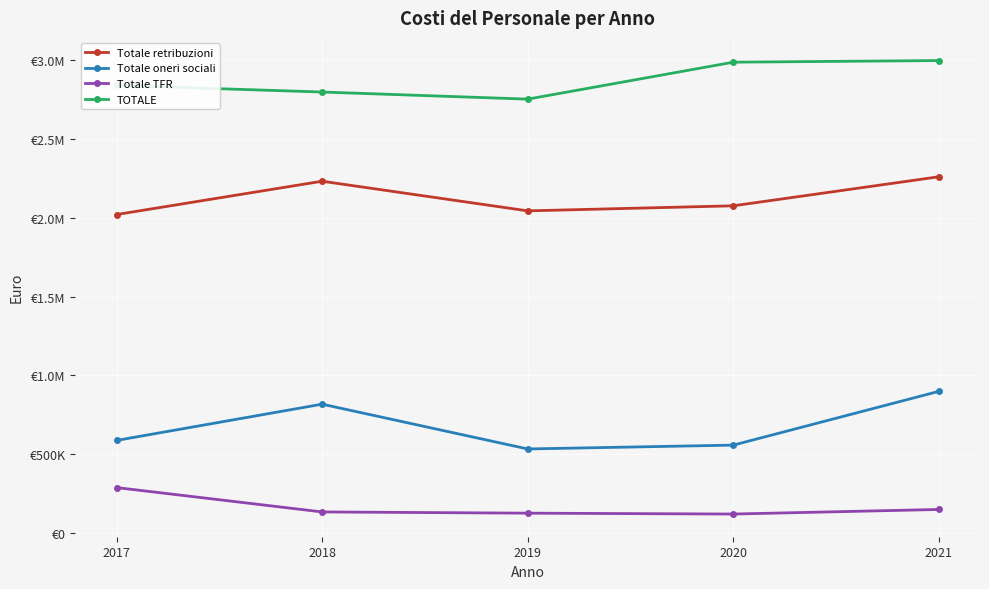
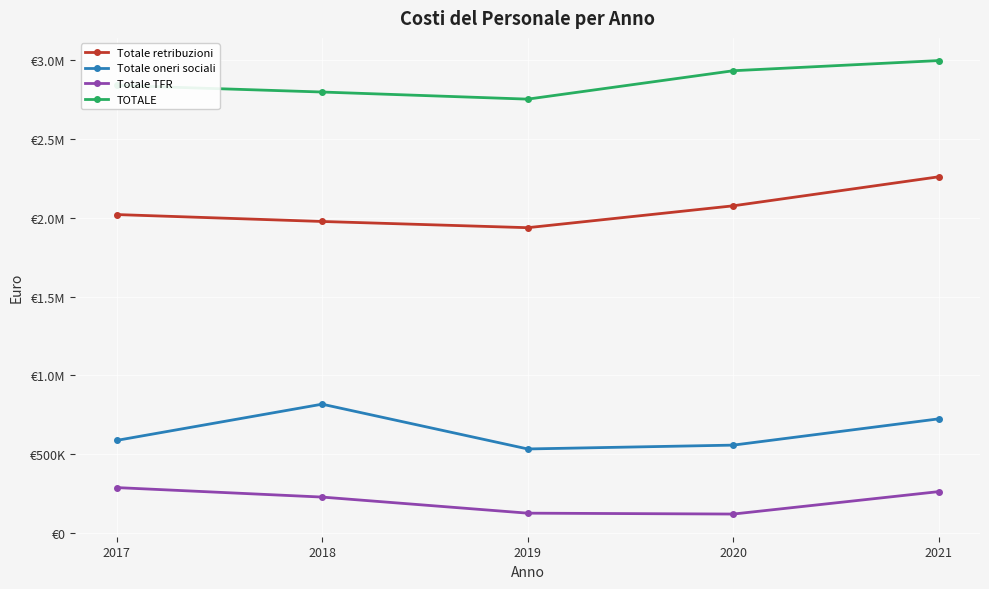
Totale retribuzioni, 2018: €2230000 -> €1980000
Totale TFR, 2018: €130000 -> €230000
Totale retribuzioni, 2019: €2040000 -> €1940000
TOTALE, 2020: €2990000 -> €2930000
Totale oneri sociali, 2021: €900000 -> €720000
Totale TFR, 2021: €150000 -> €260000
